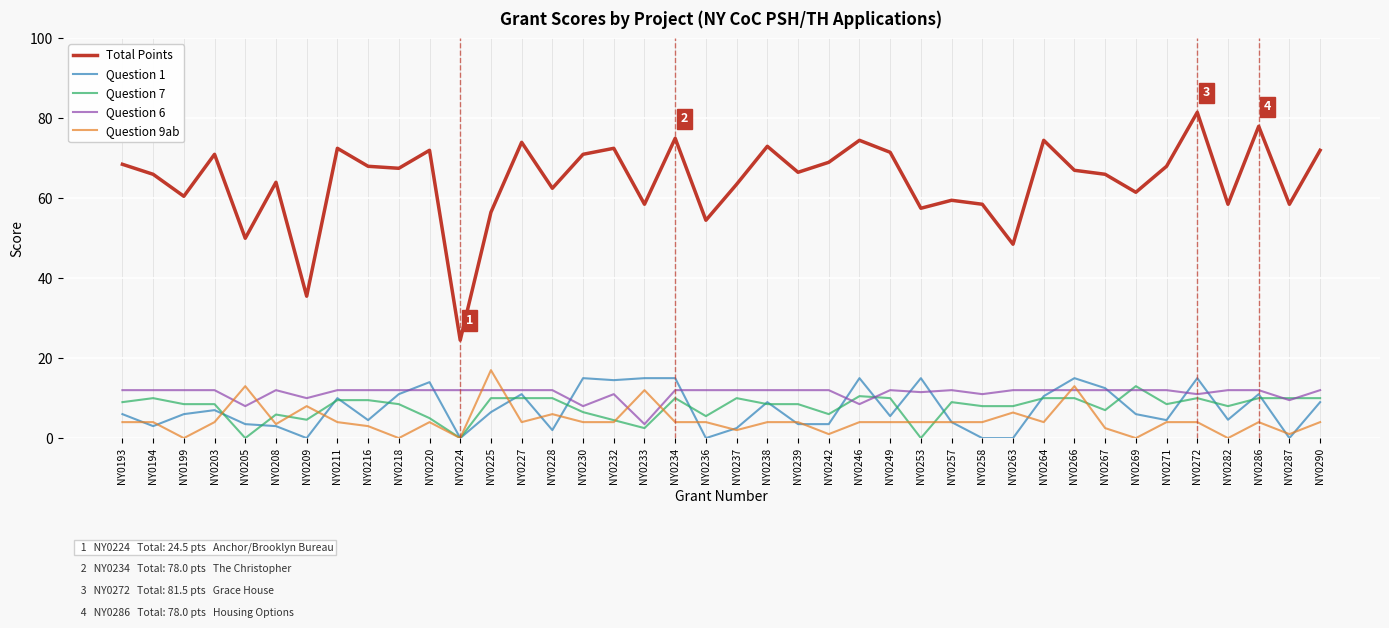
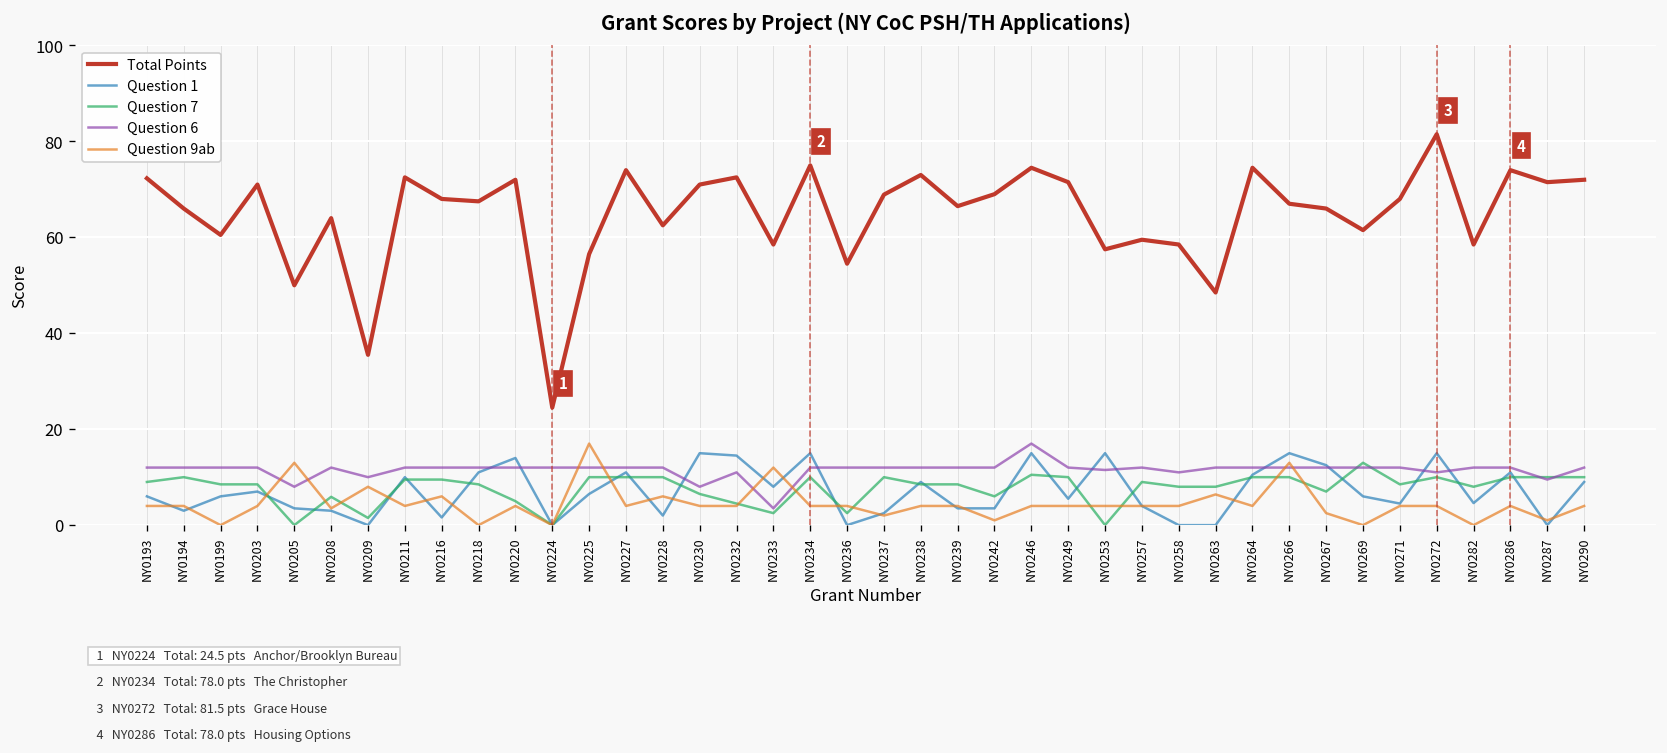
Total Points, NY0193: 69 -> 72
Question 7, NY0209: 5 -> 2
Question 1, NY0216: 5 -> 2
Question 9ab, NY0216: 3 -> 6
Question 1, NY0233: 15 -> 8
Question 7, NY0236: 6 -> 3
Total Points, NY0237: 64 -> 69
Question 6, NY0246: 9 -> 17
Total Points, NY0286: 78 -> 74
Total Points, NY0287: 59 -> 72
